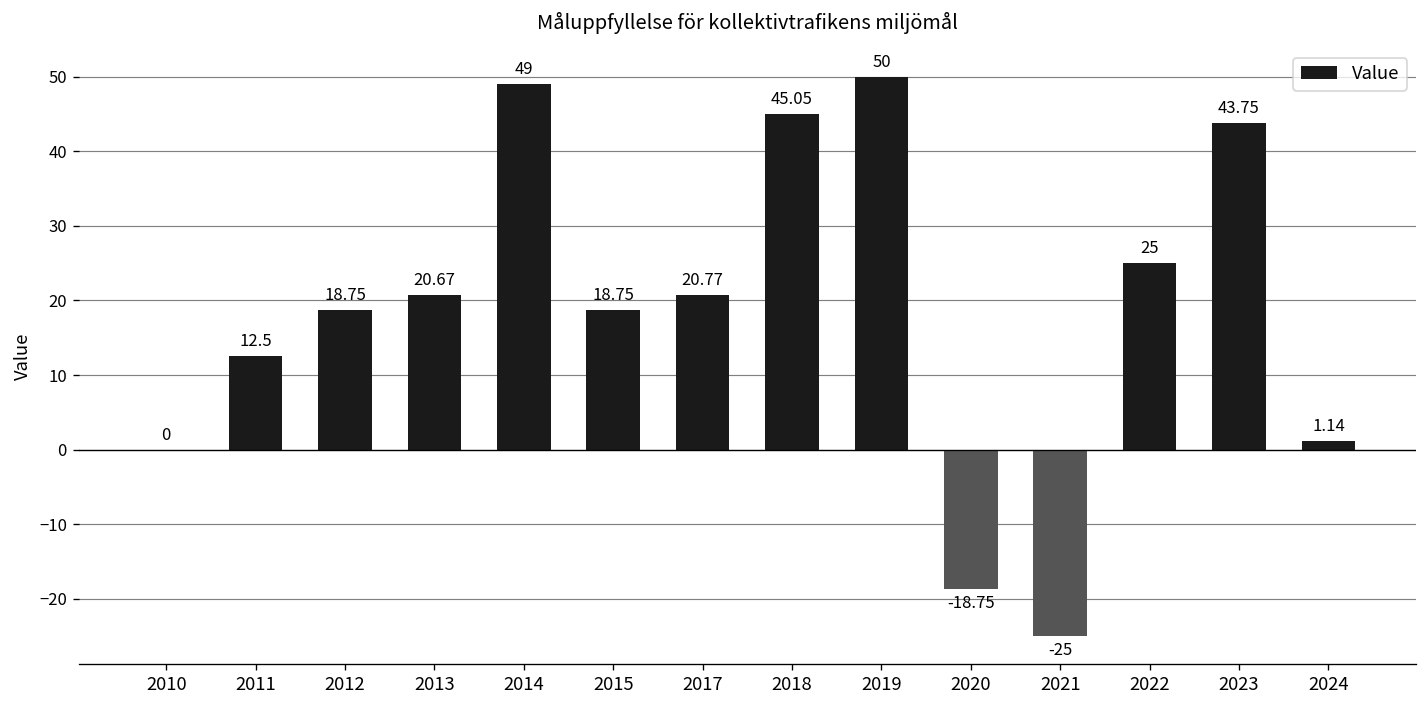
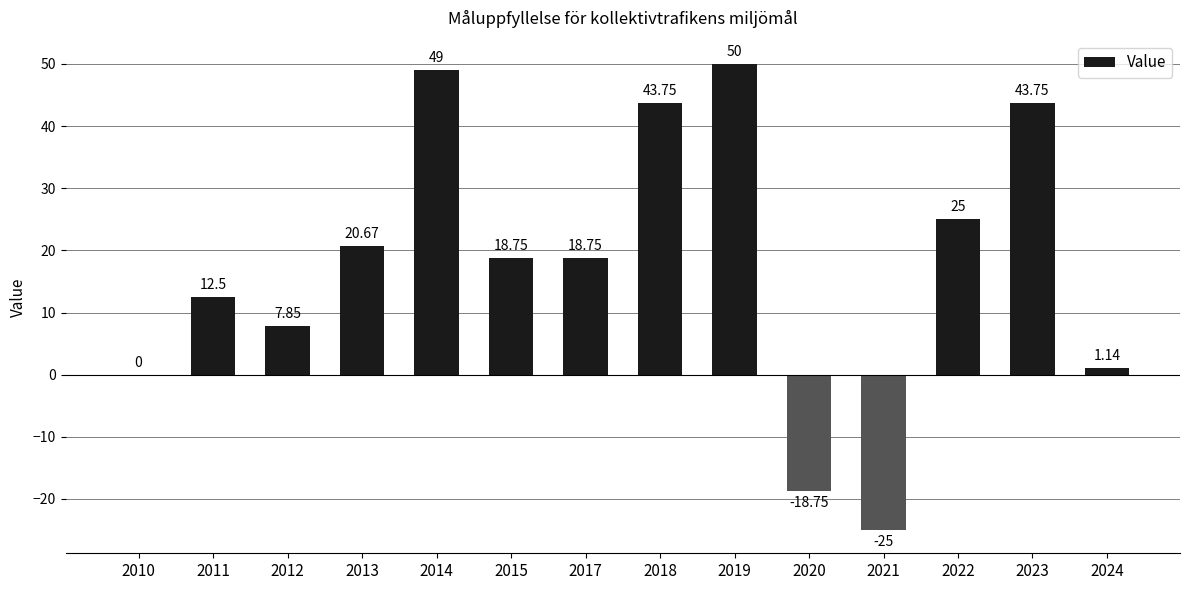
2012: 18.75 -> 7.85
2017: 20.77 -> 18.75
2018: 45.05 -> 43.75
